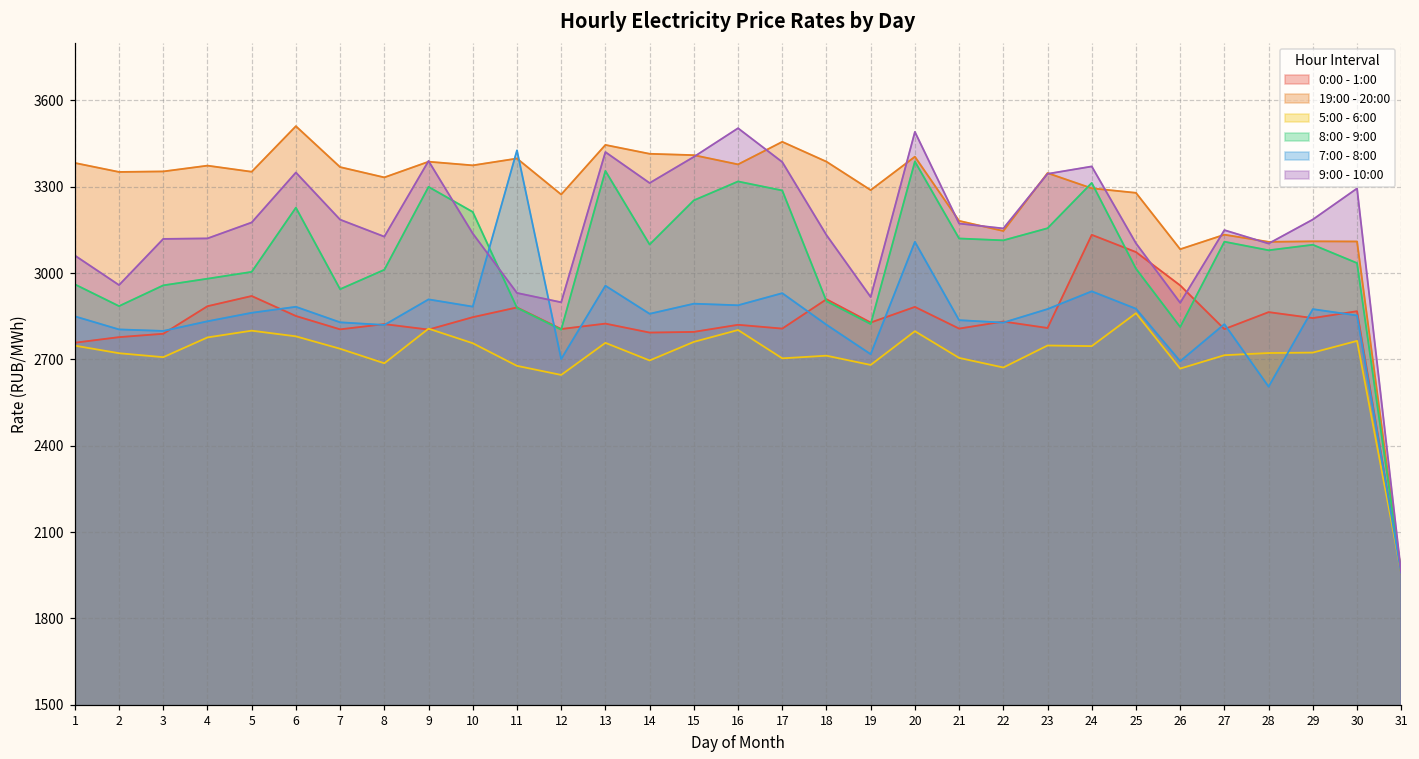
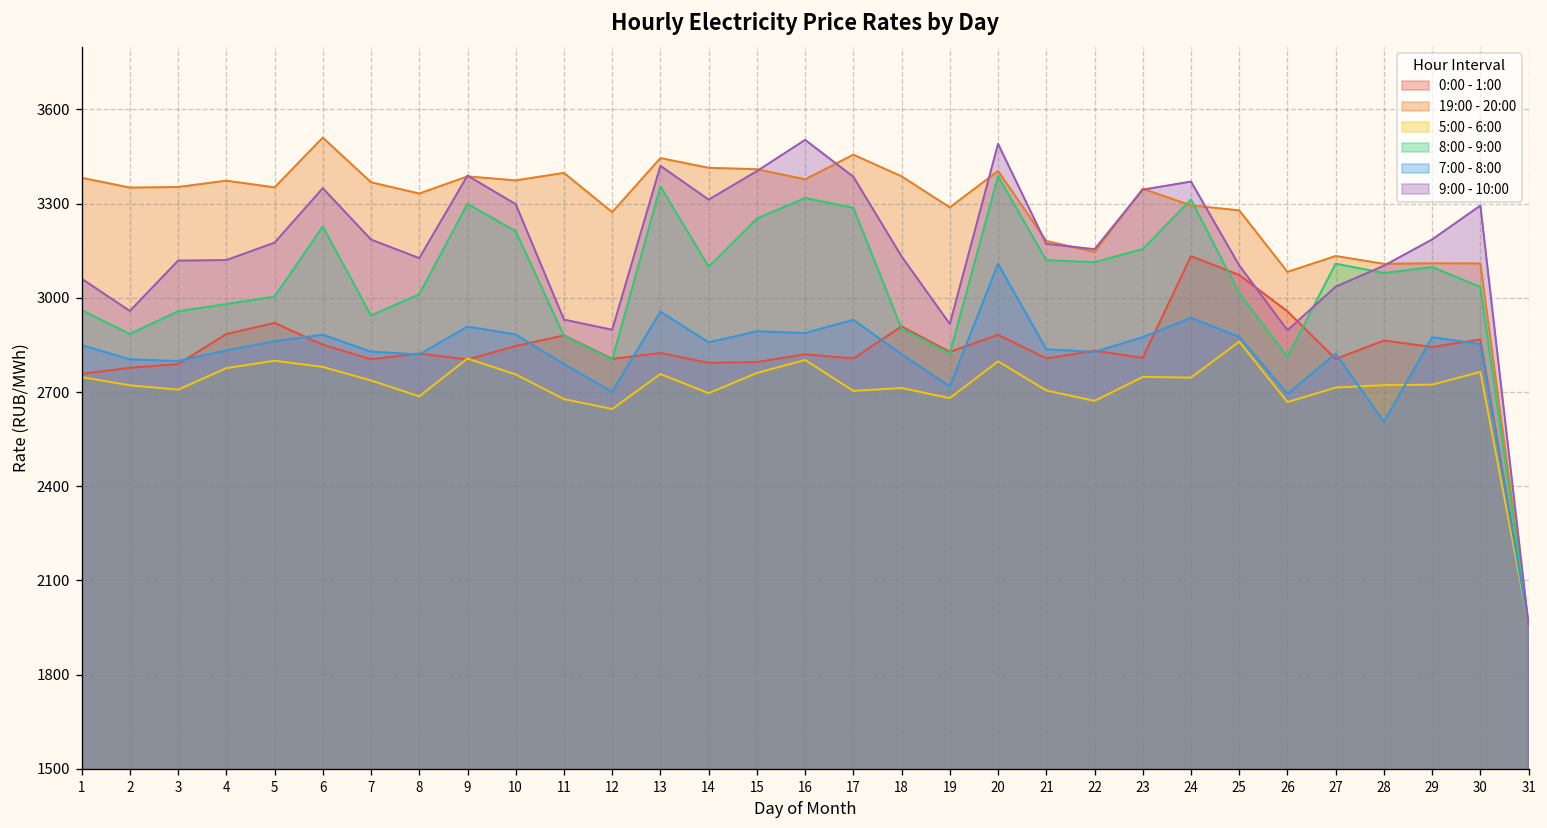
9:00 - 10:00, 10: 3140 -> 3300
7:00 - 8:00, 11: 3430 -> 2790
9:00 - 10:00, 27: 3150 -> 3040
